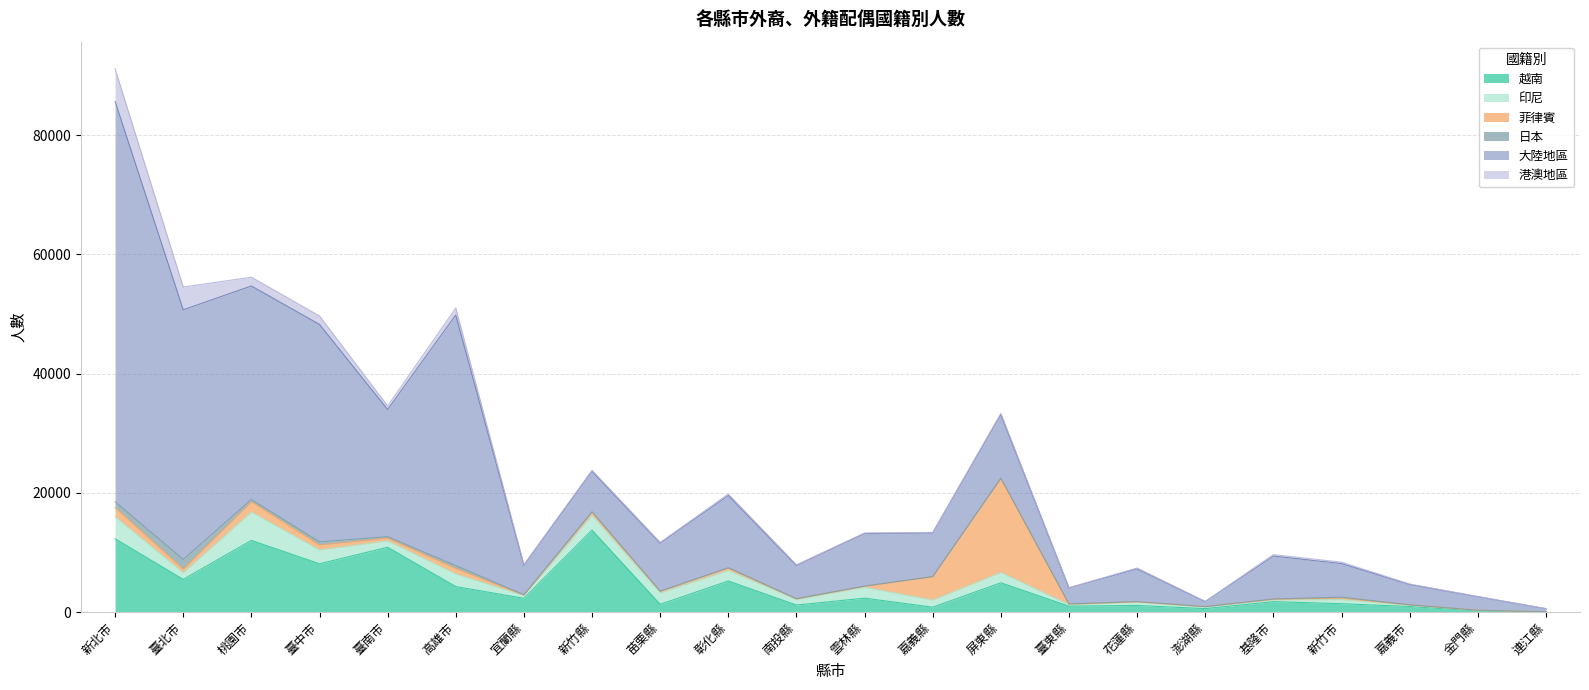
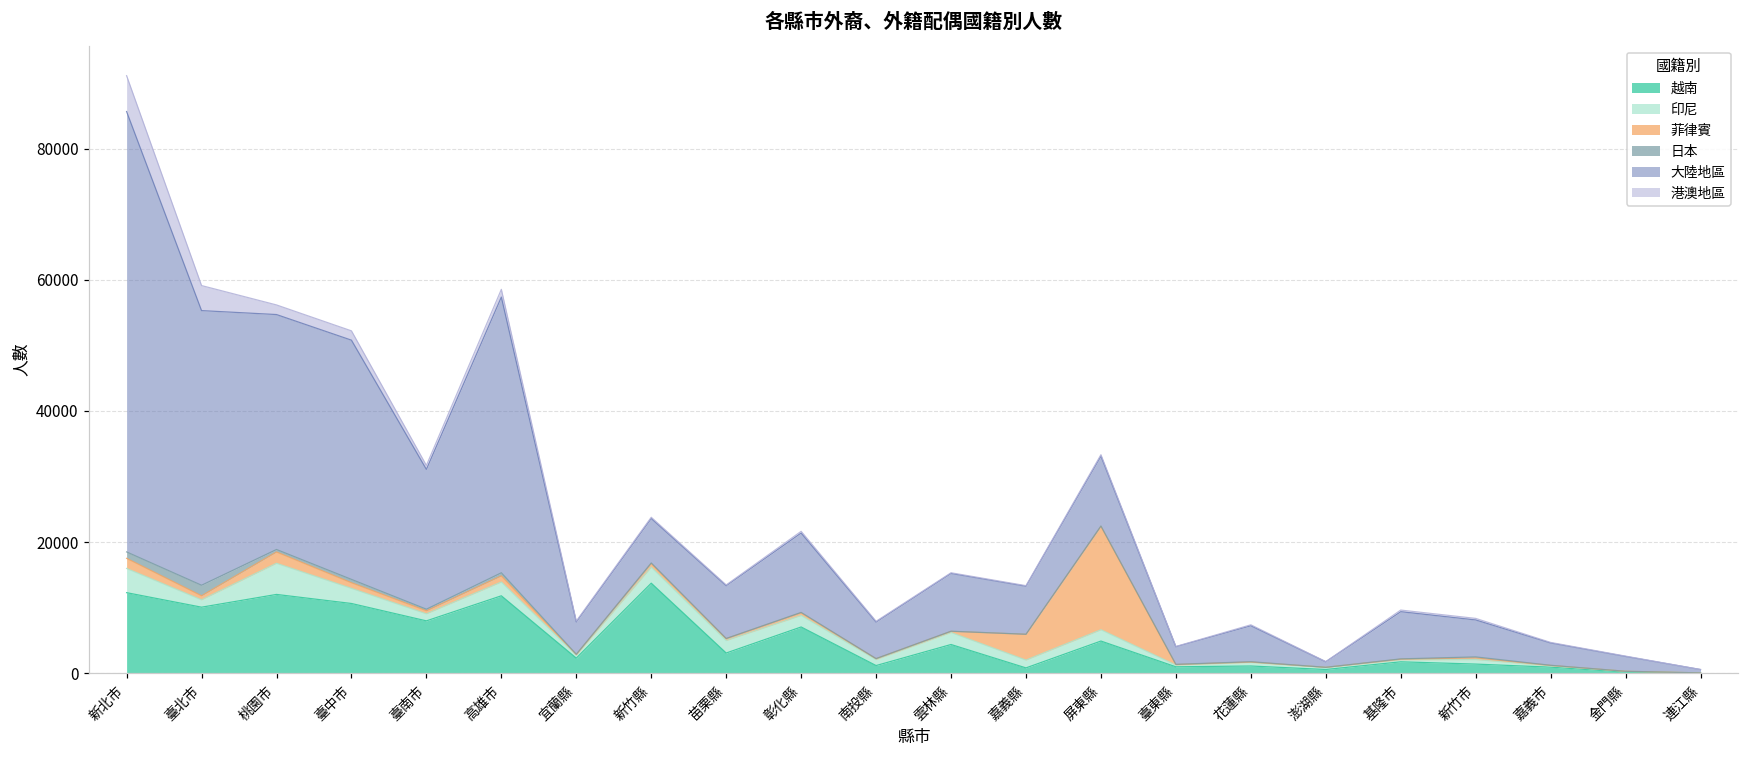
越南, 臺北市: 5000 -> 10000
越南, 臺中市: 8000 -> 11000
越南, 臺南市: 11000 -> 8000
越南, 高雄市: 4000 -> 12000
越南, 苗栗縣: 1000 -> 3000
越南, 彰化縣: 5000 -> 7000
越南, 雲林縣: 2000 -> 4000
